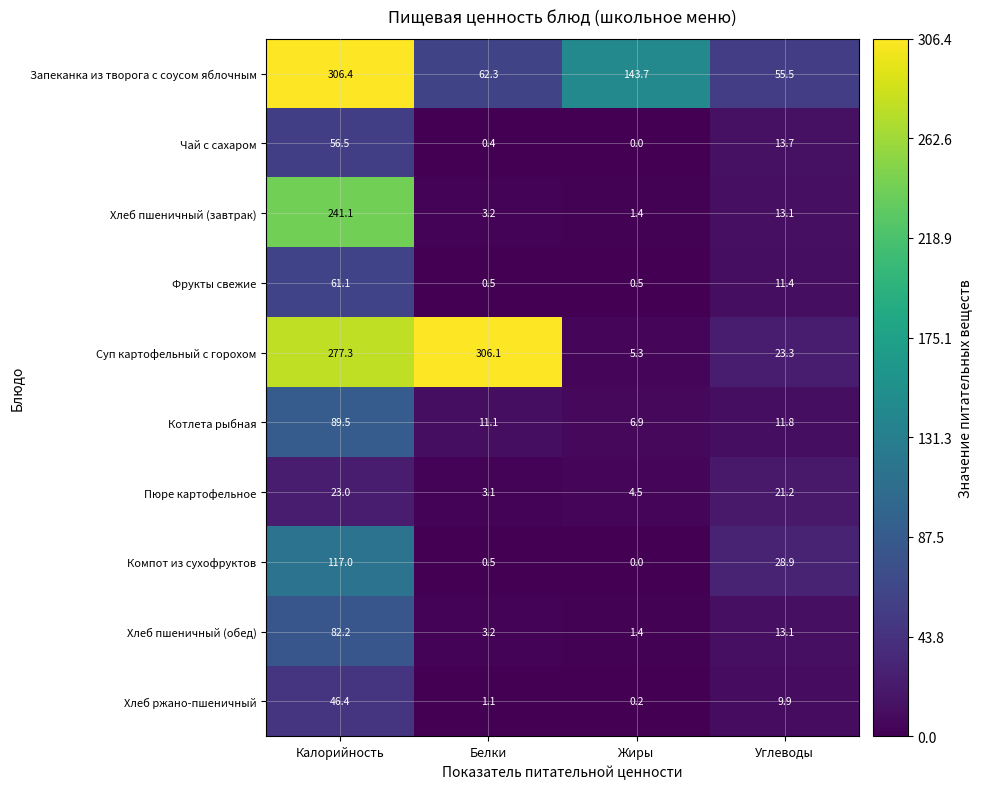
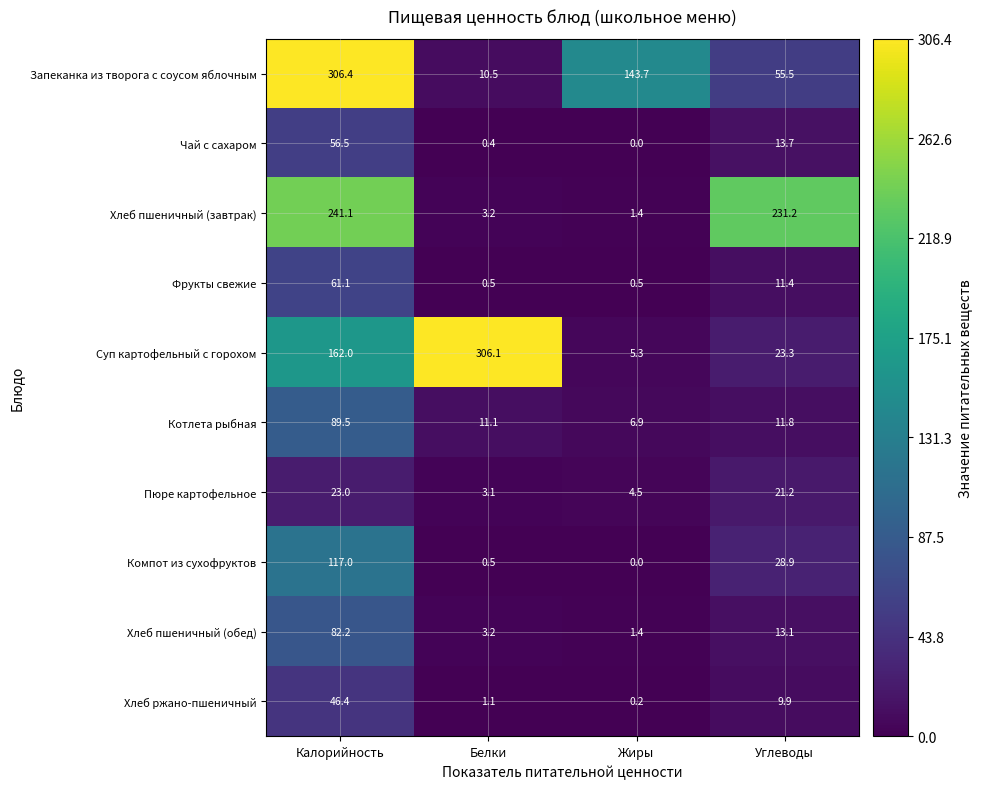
Запеканка из творога с соусом яблочным, Белки: 62.3 -> 10.5
Хлеб пшеничный (завтрак), Углеводы: 13.1 -> 231.2
Суп картофельный с горохом, Калорийность: 277.3 -> 162.0
